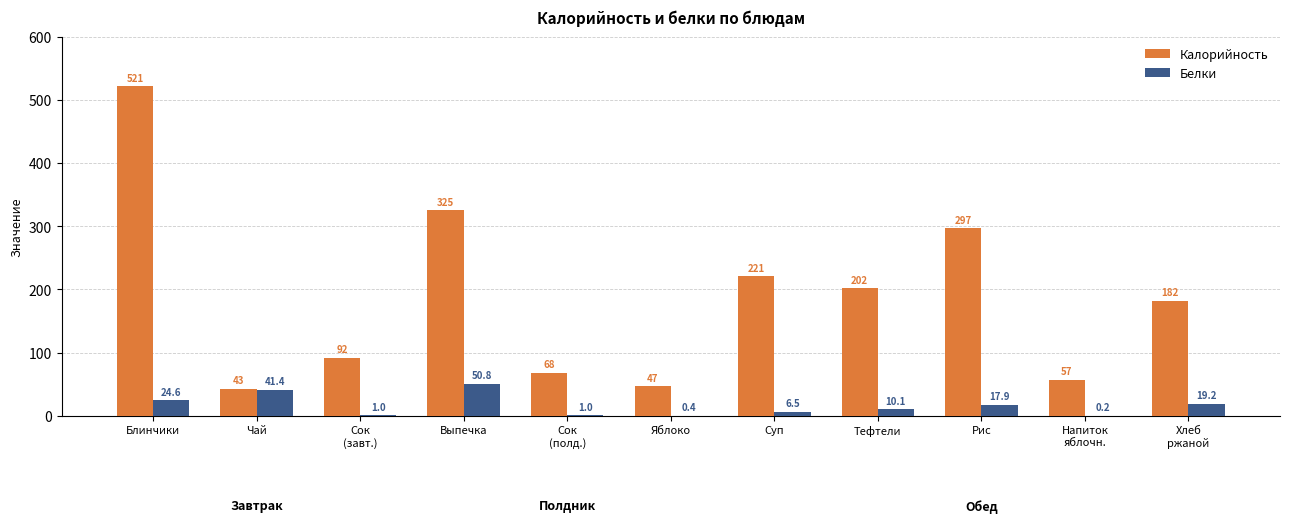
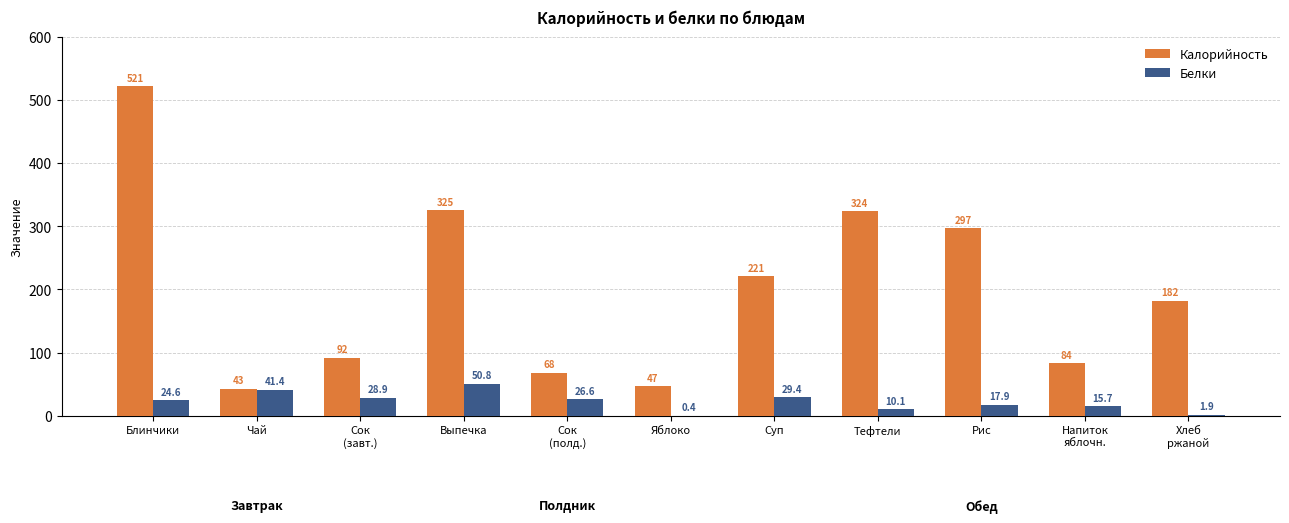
Белки, Сок (завт.): 1.0 -> 28.9
Белки, Сок (полд.): 1.0 -> 26.6
Белки, Суп: 6.5 -> 29.4
Калорийность, Тефтели: 202 -> 324
Калорийность, Напиток яблочн.: 57 -> 84
Белки, Напиток яблочн.: 0.2 -> 15.7
Белки, Хлеб ржаной: 19.2 -> 1.9
